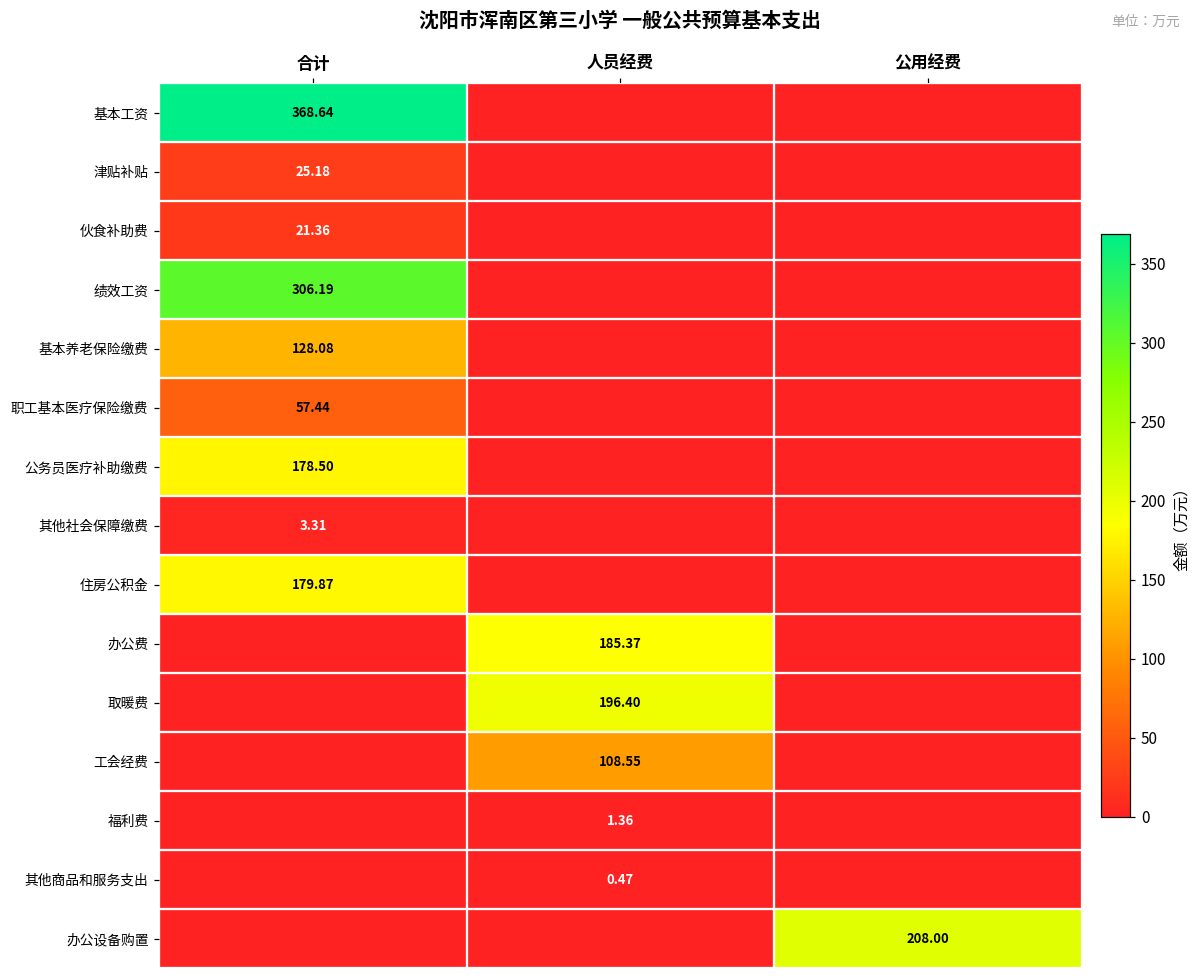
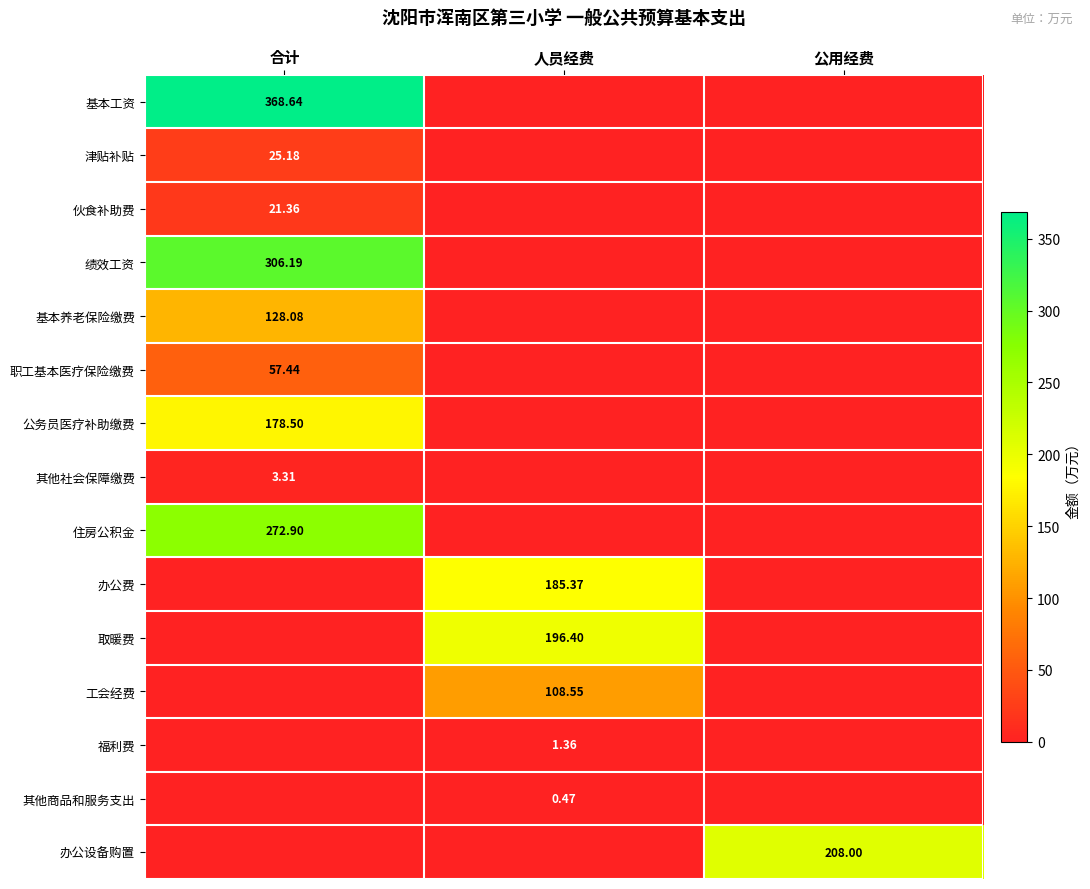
住房公积金, 合计: 179.87 -> 272.90
